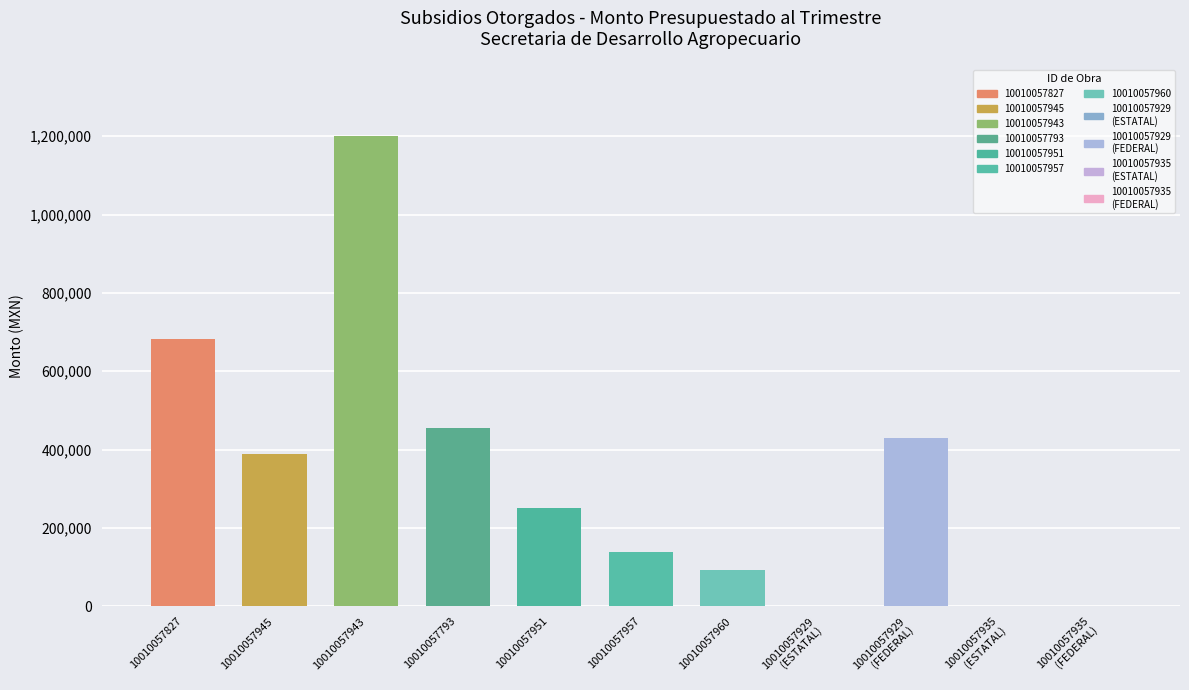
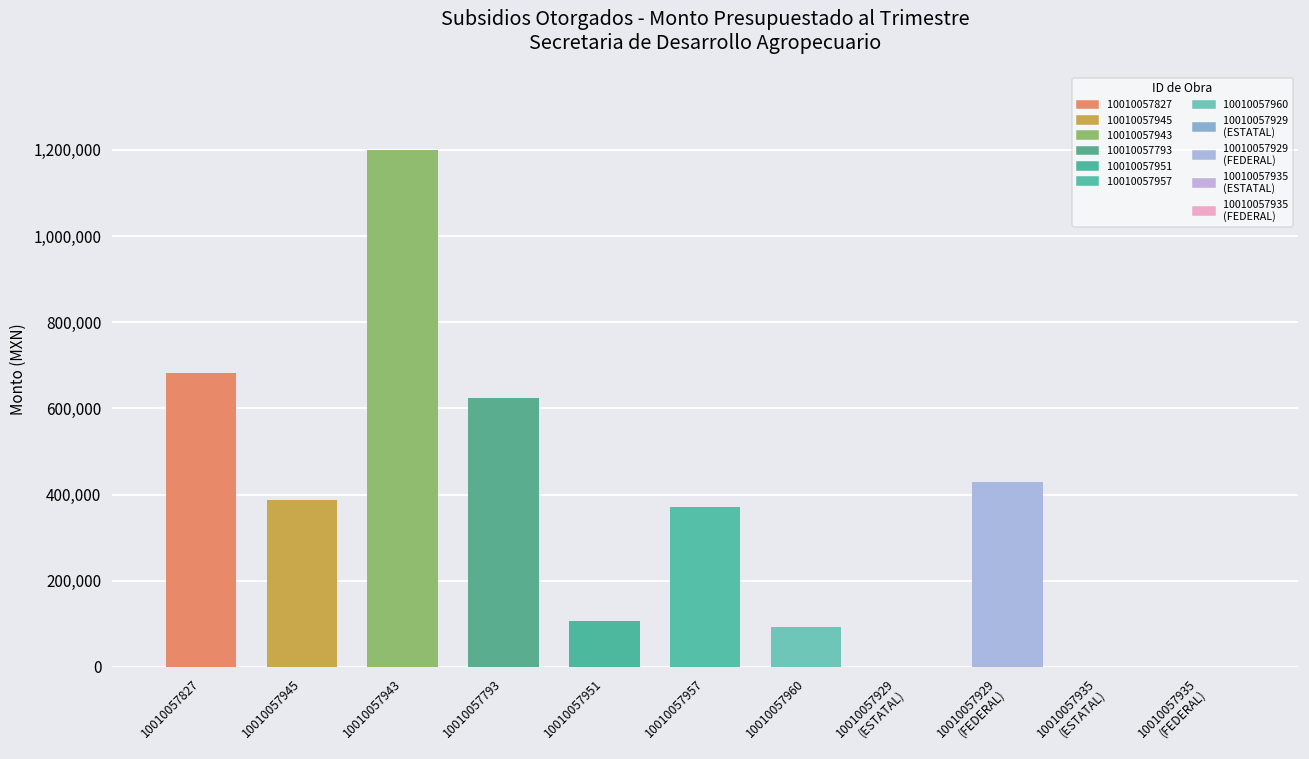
10010057793: 450,000 -> 620,000
10010057951: 250,000 -> 110,000
10010057957: 140,000 -> 370,000
